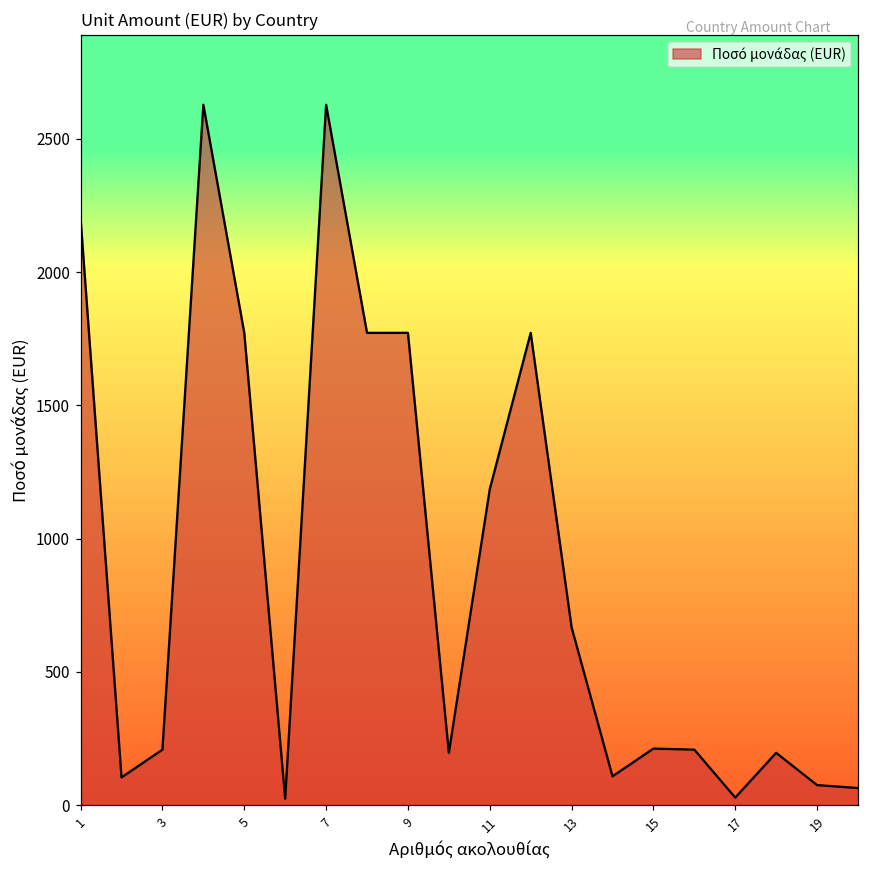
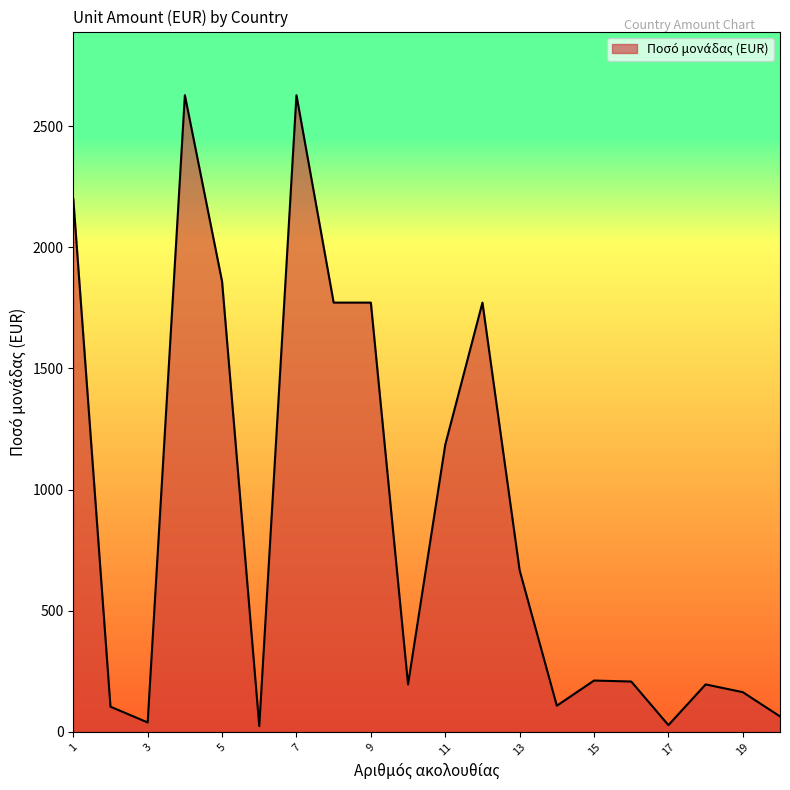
3: 210 -> 40
5: 1770 -> 1860
19: 80 -> 160
